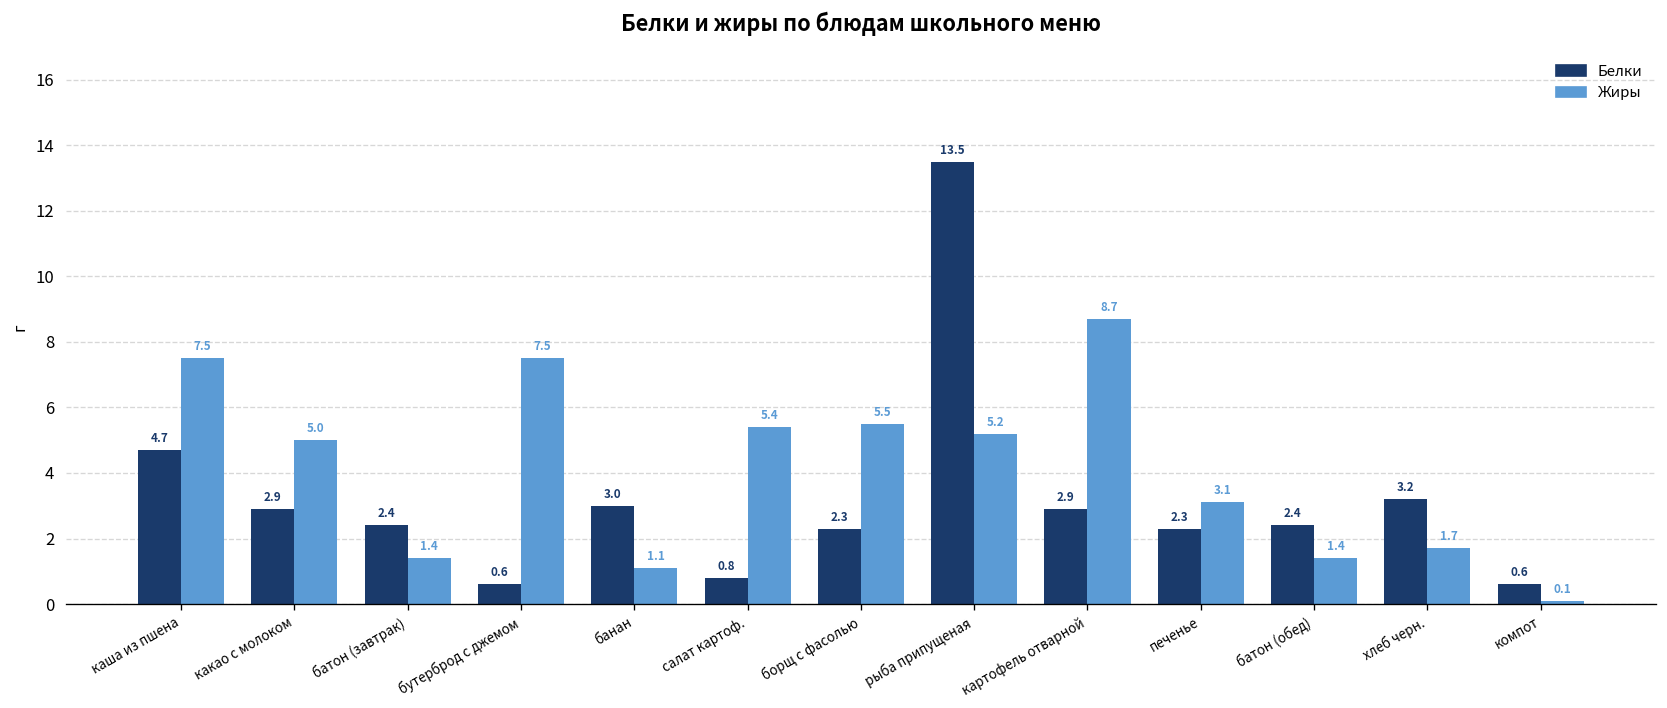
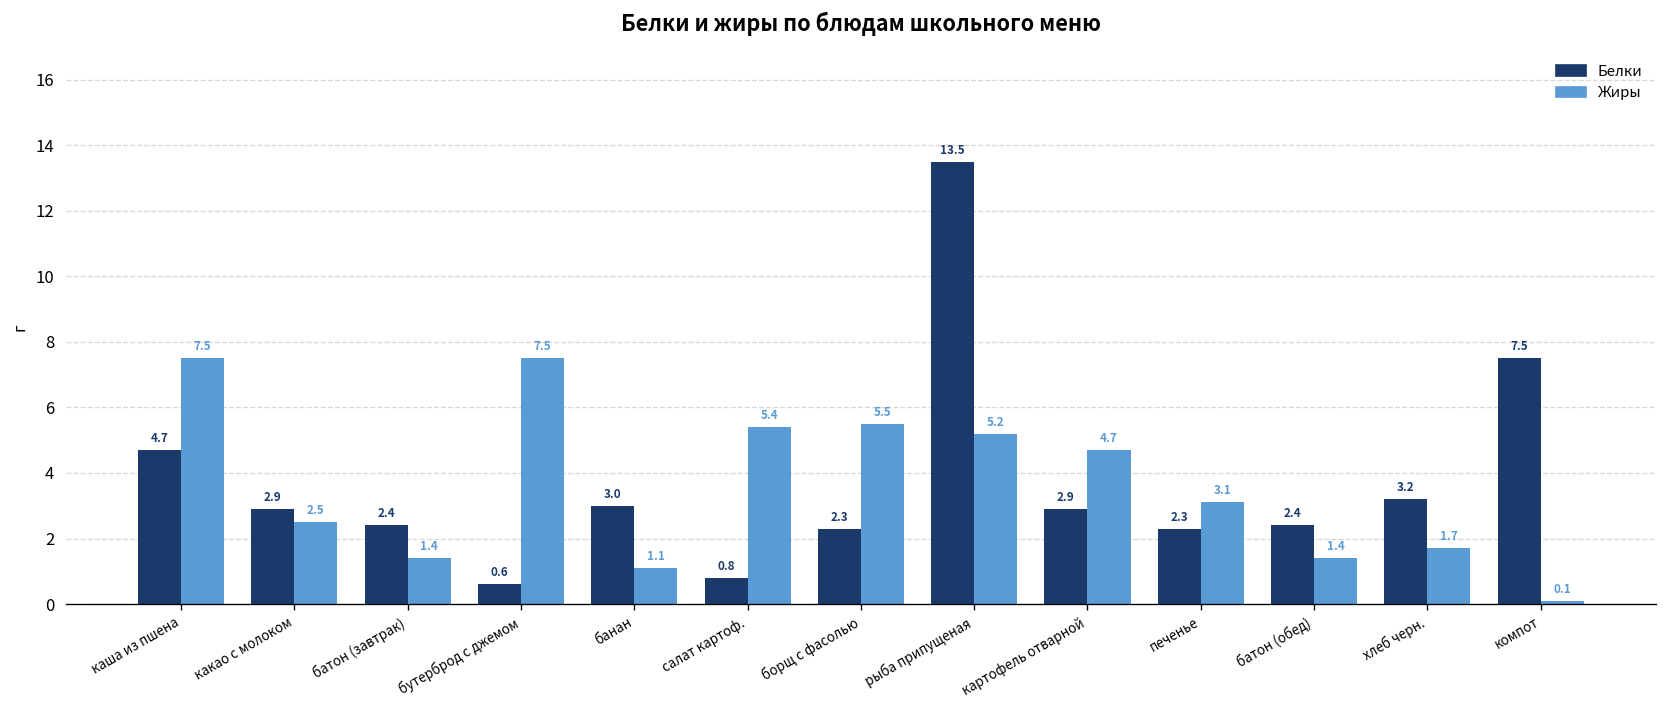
Жиры, какао с молоком: 5.0 -> 2.5
Жиры, картофель отварной: 8.7 -> 4.7
Белки, компот: 0.6 -> 7.5
